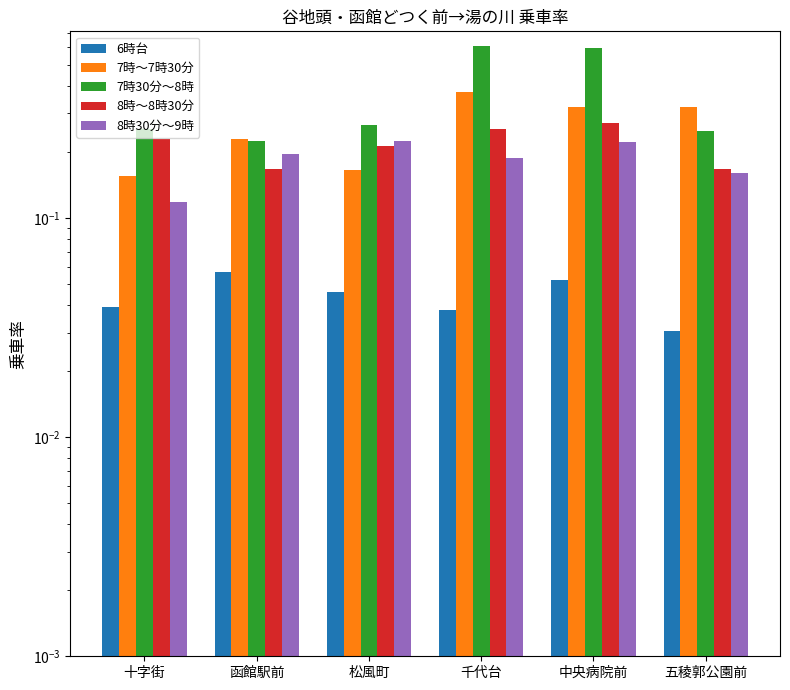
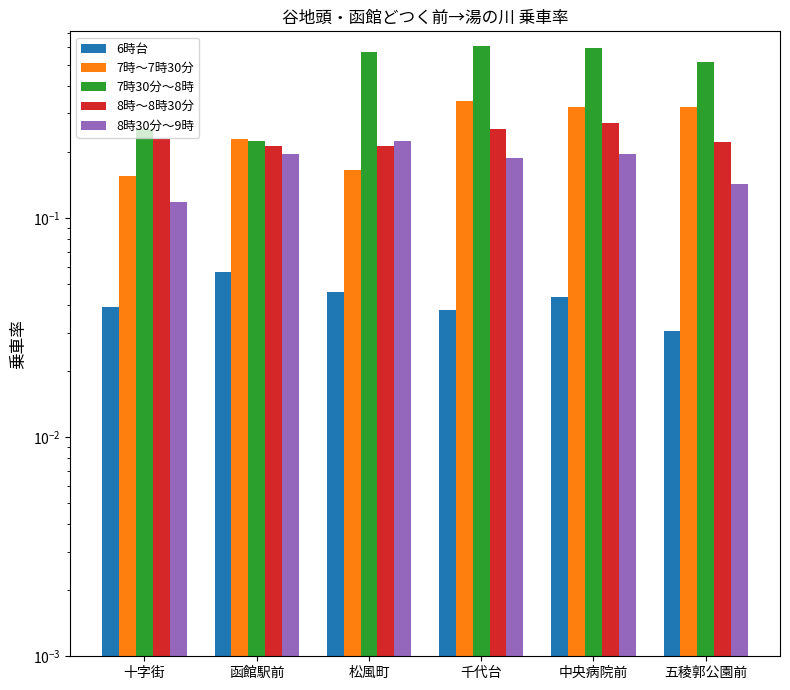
8時～8時30分, 函館駅前: 0.17 -> 0.21
7時30分～8時, 松風町: 0.27 -> 0.57
7時～7時30分, 千代台: 0.38 -> 0.34
6時台, 中央病院前: 0.052 -> 0.044
8時30分～9時, 中央病院前: 0.22 -> 0.20
7時30分～8時, 五稜郭公園前: 0.25 -> 0.51
8時～8時30分, 五稜郭公園前: 0.17 -> 0.22
8時30分～9時, 五稜郭公園前: 0.16 -> 0.14
